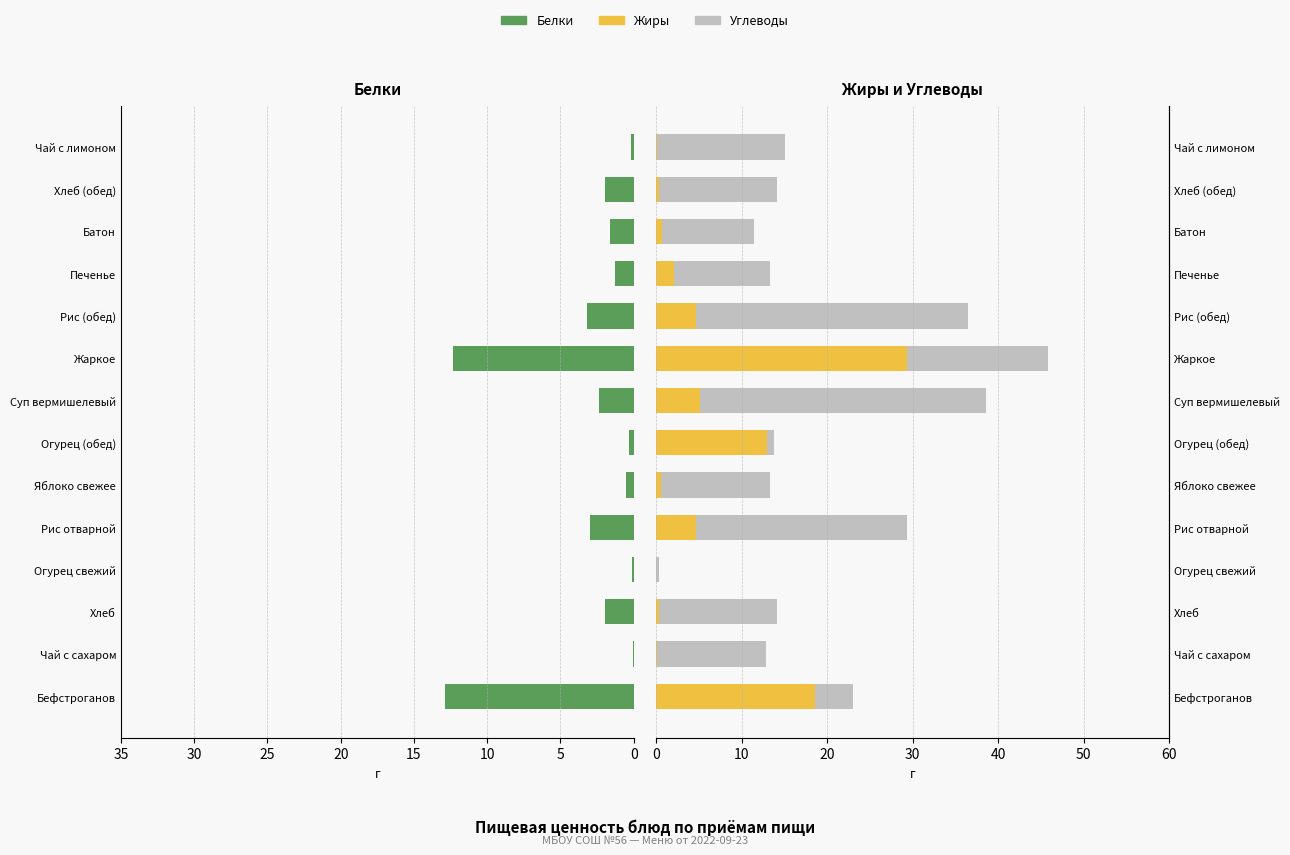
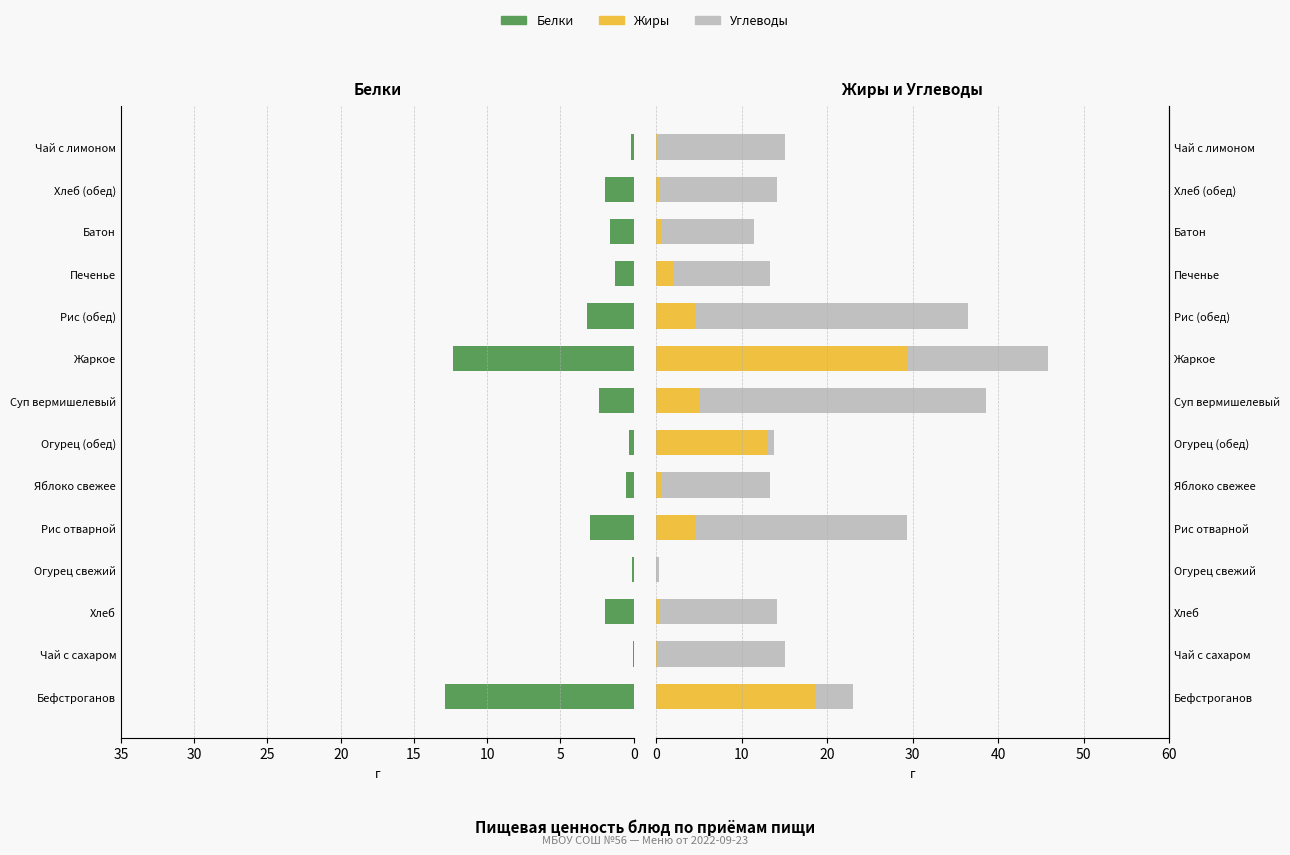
Жиры и Углеводы, Углеводы, Чай с сахаром: 13 -> 15
